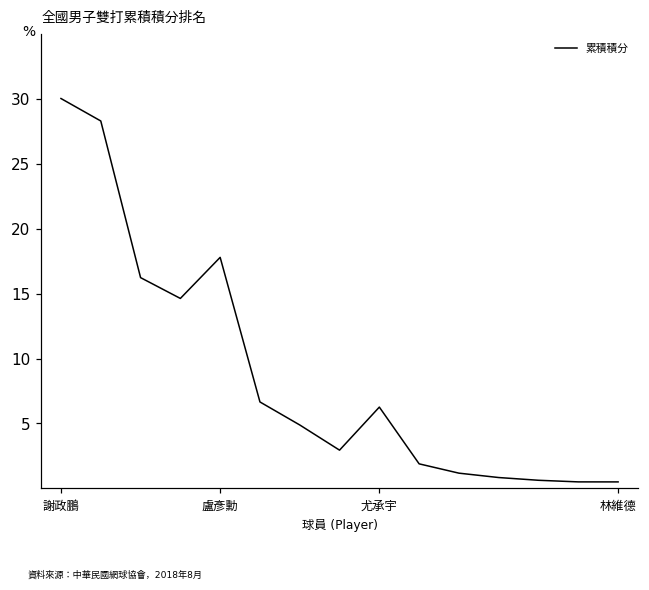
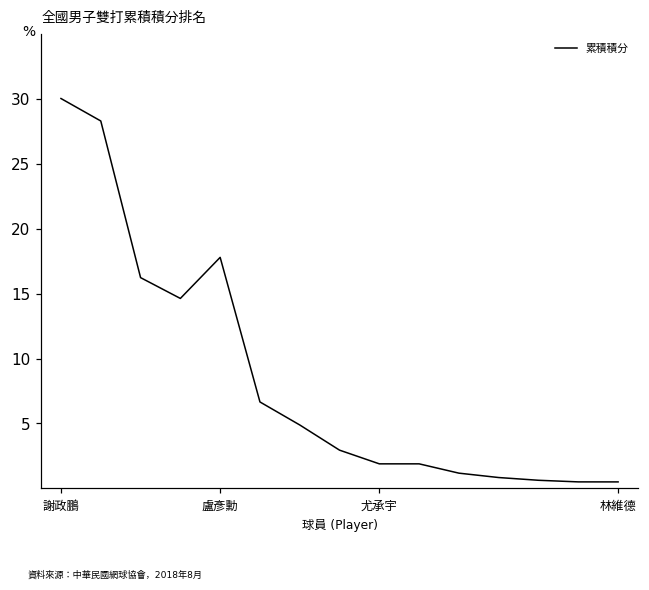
尤承宇: 6.3 -> 1.9
